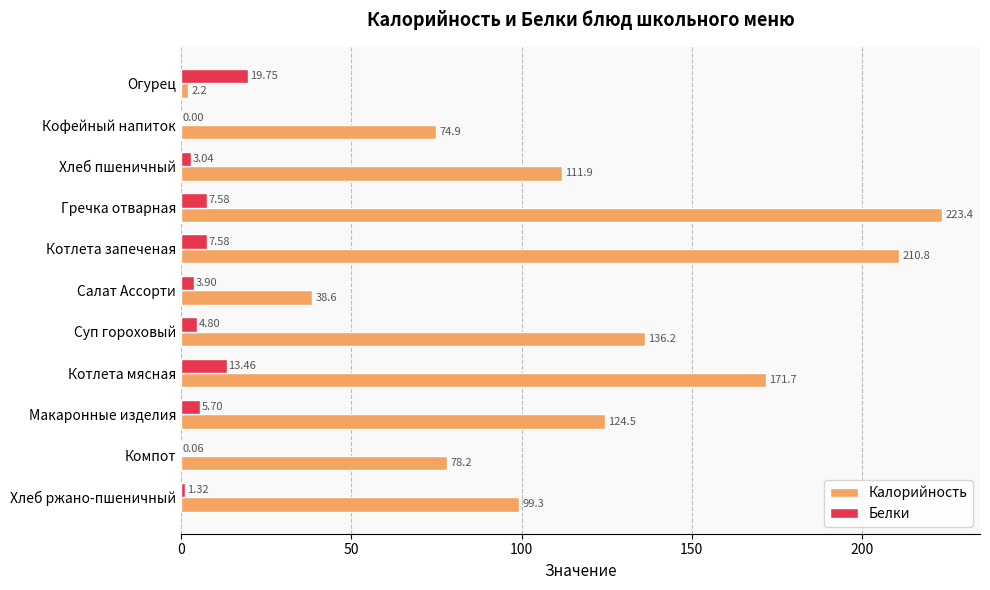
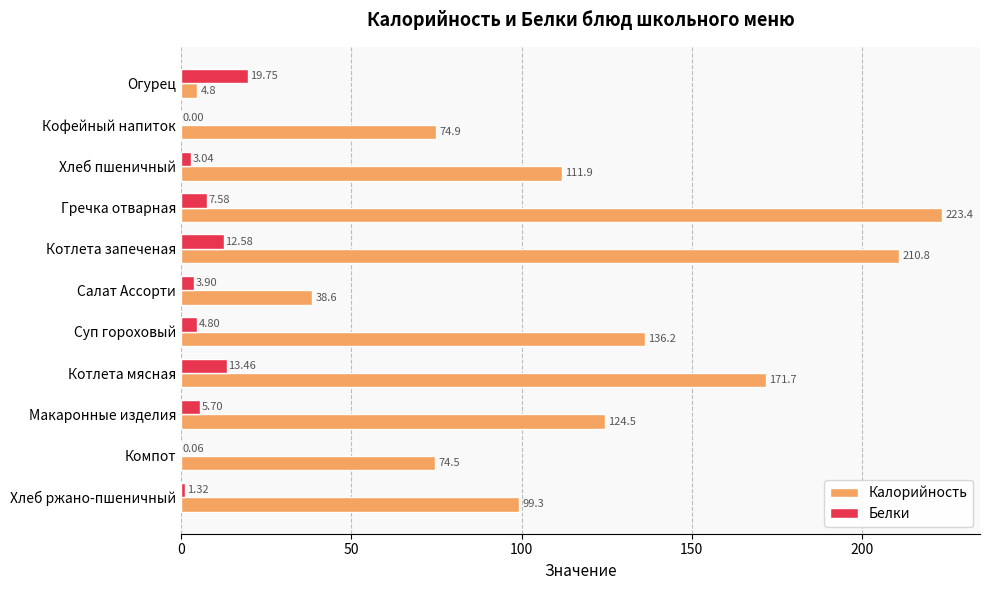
Калорийность, Огурец: 2.2 -> 4.8
Белки, Котлета запеченая: 7.58 -> 12.58
Калорийность, Компот: 78.2 -> 74.5
